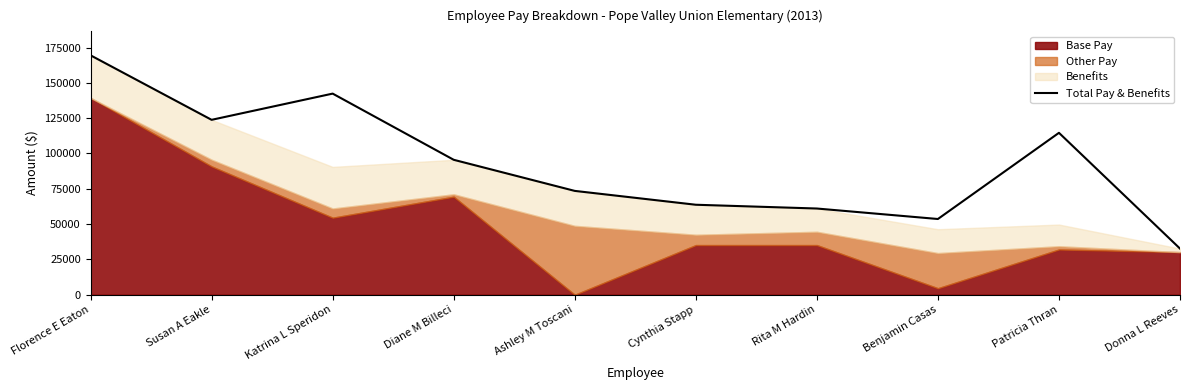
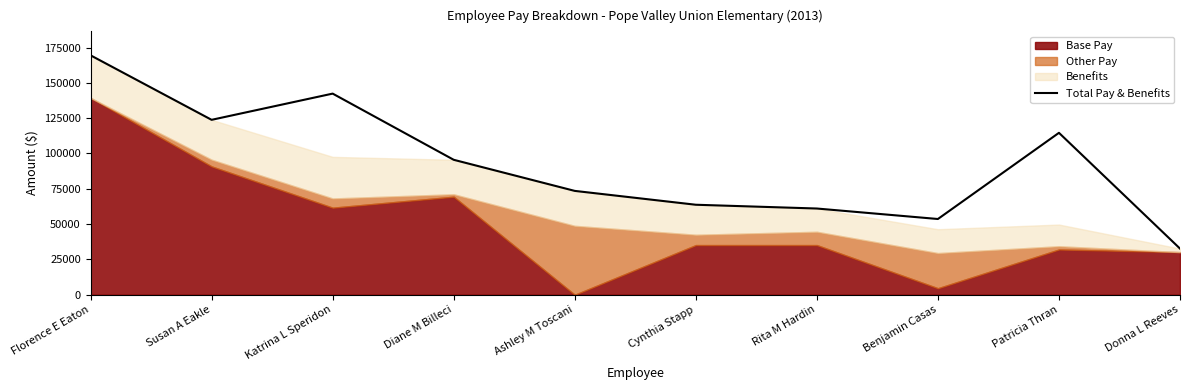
Base Pay, Katrina L Speridon: 55000 -> 62000
